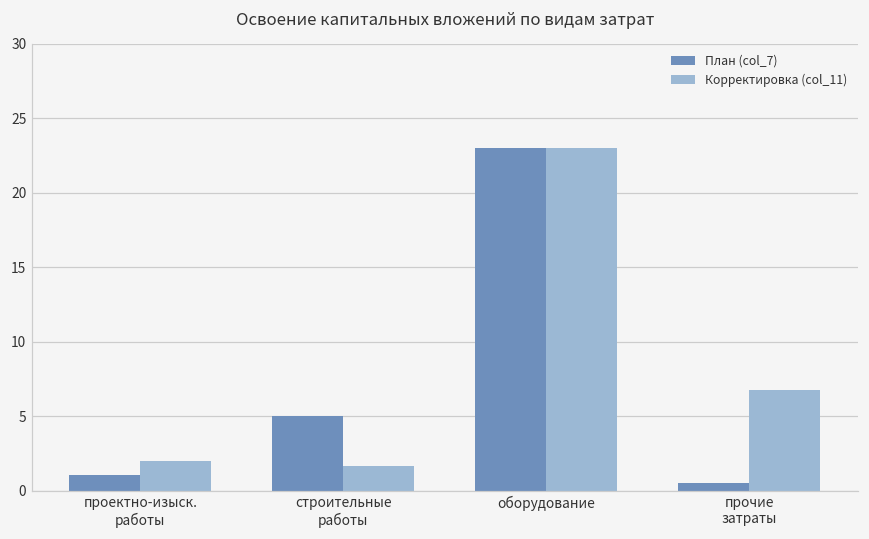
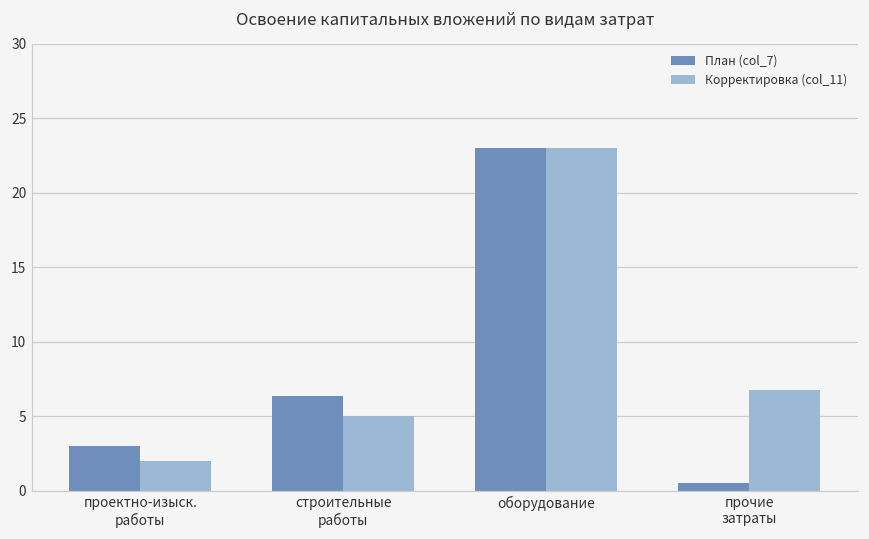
План (col_7), проектно-изыск. работы: 1.1 -> 3.0
План (col_7), строительные работы: 5.0 -> 6.4
Корректировка (col_11), строительные работы: 1.7 -> 5.0
